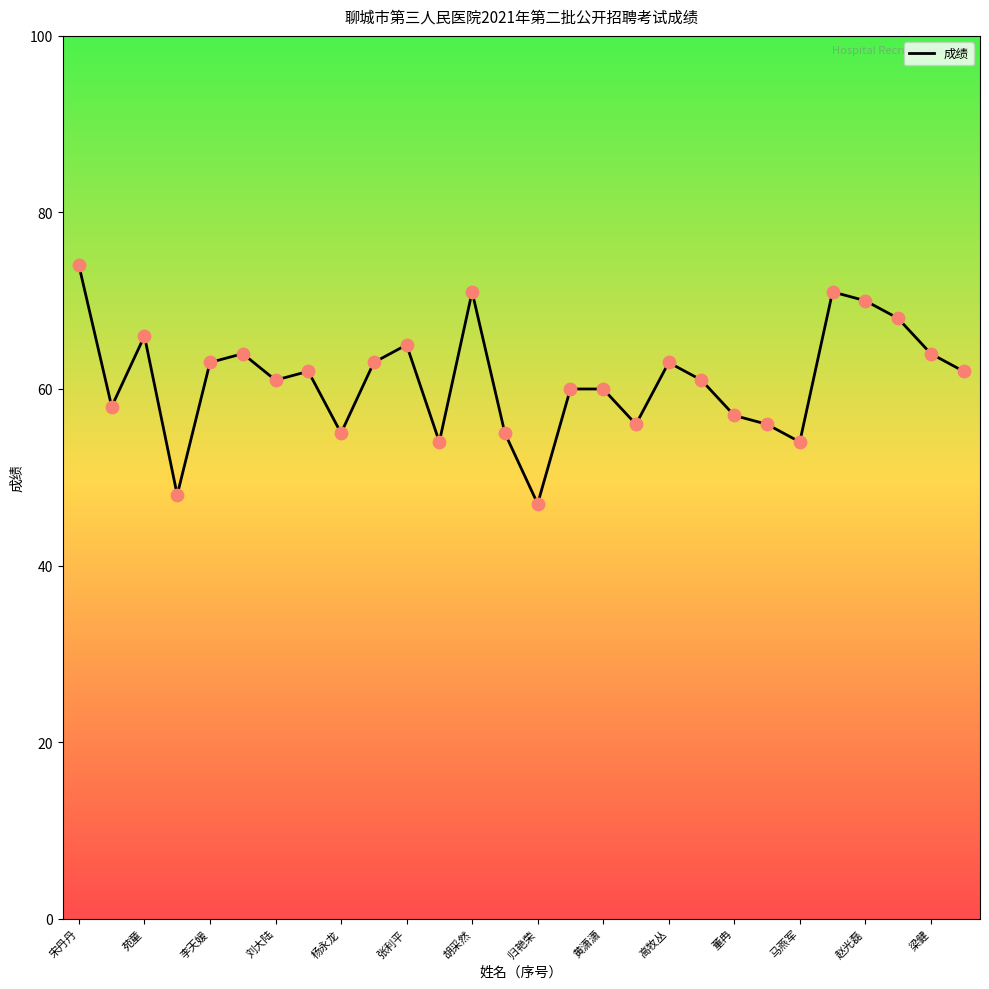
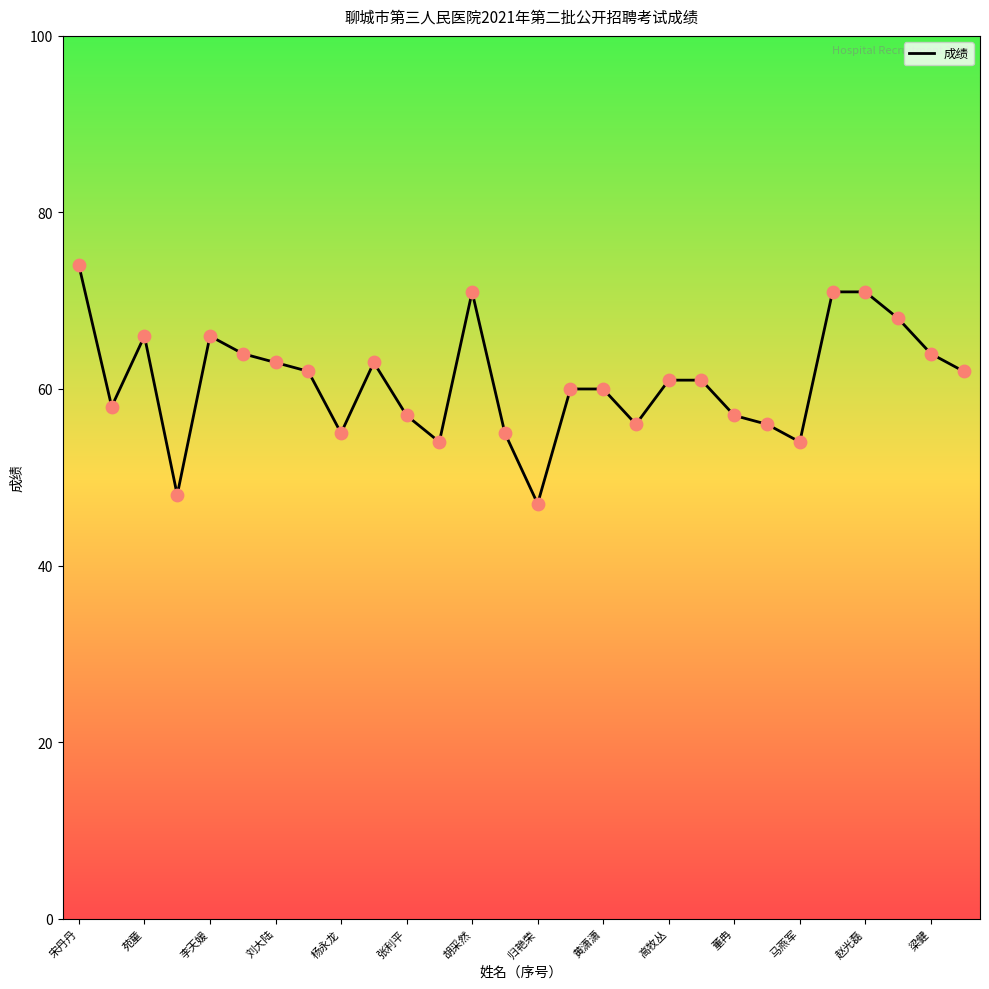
李天媛: 63 -> 66
刘大陆: 61 -> 63
张利平: 65 -> 57
高牧丛: 63 -> 61
赵光磊: 70 -> 71
